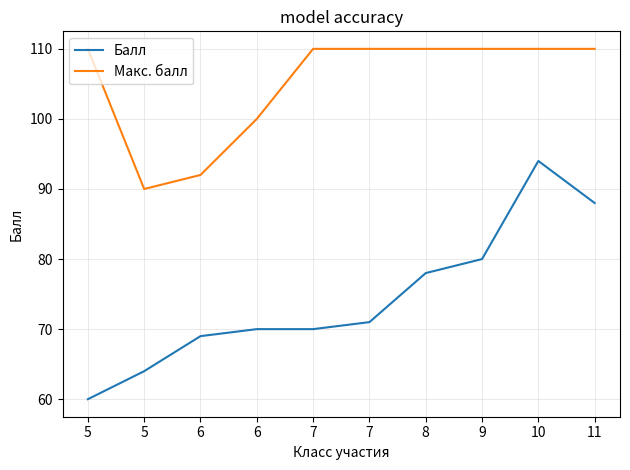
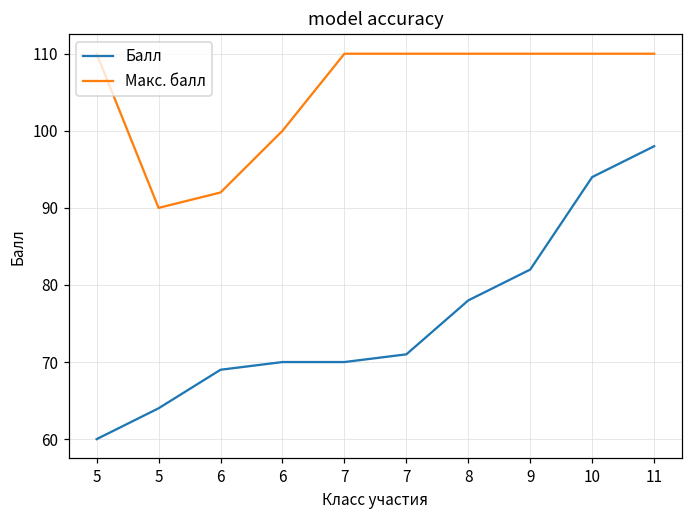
Балл, 9: 80 -> 82
Балл, 11: 88 -> 98
